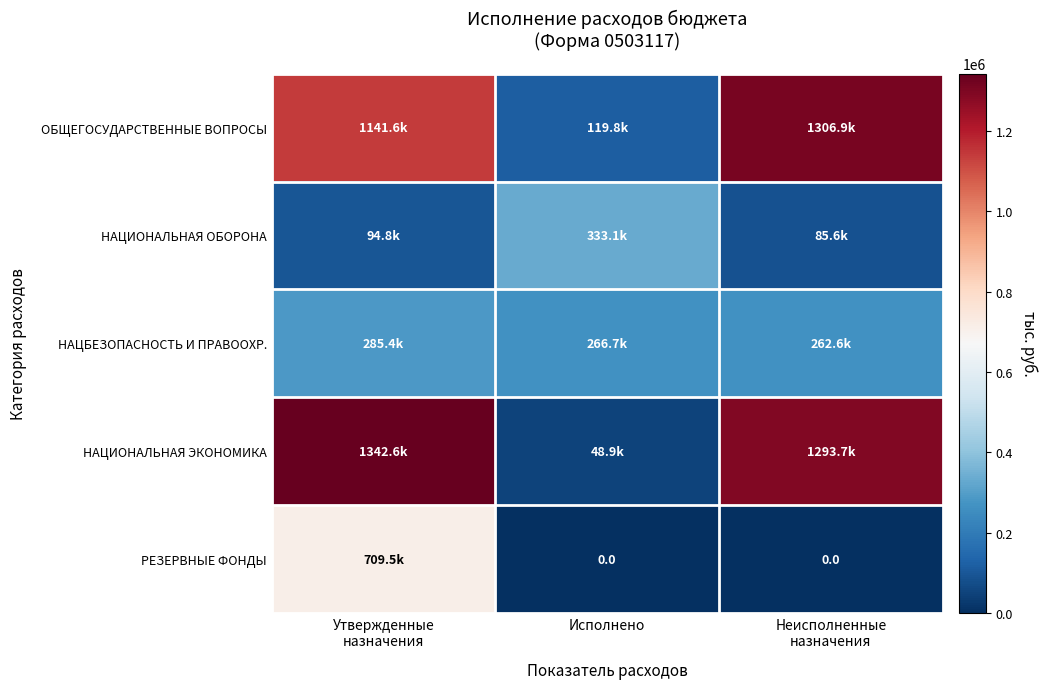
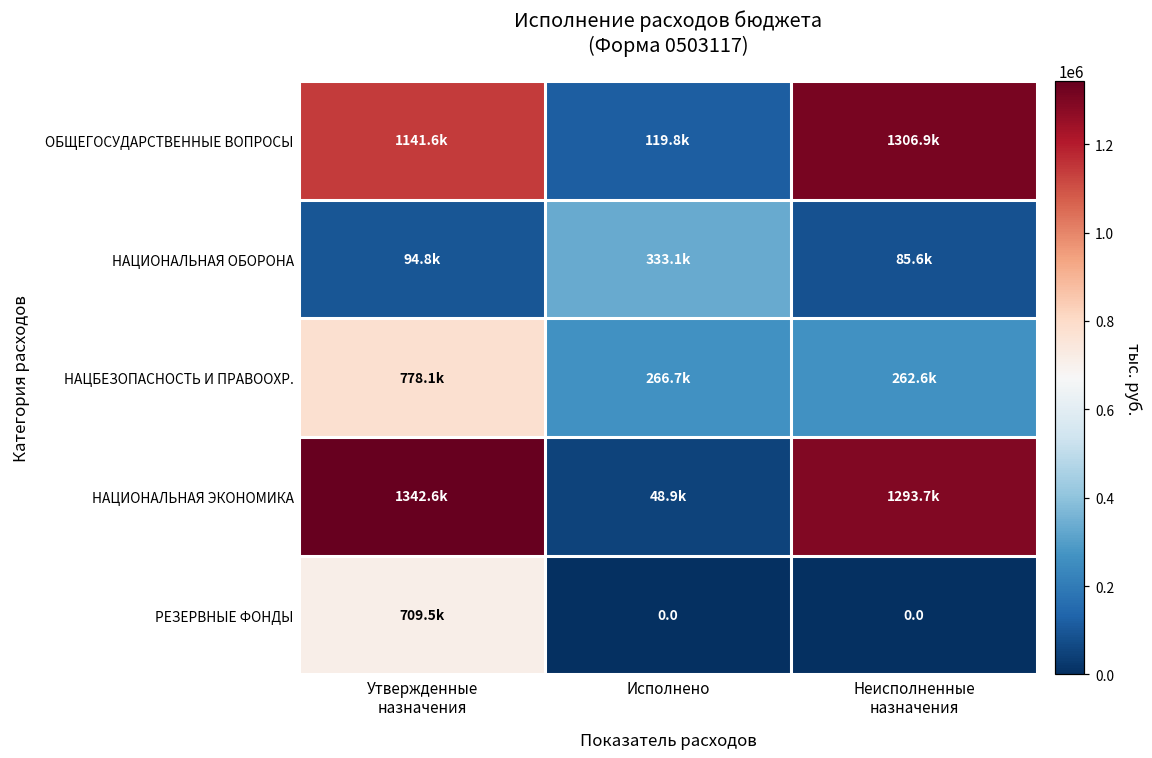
НАЦБЕЗОПАСНОСТЬ И ПРАВООХР., Утвержденные назначения: 285.4k -> 778.1k
